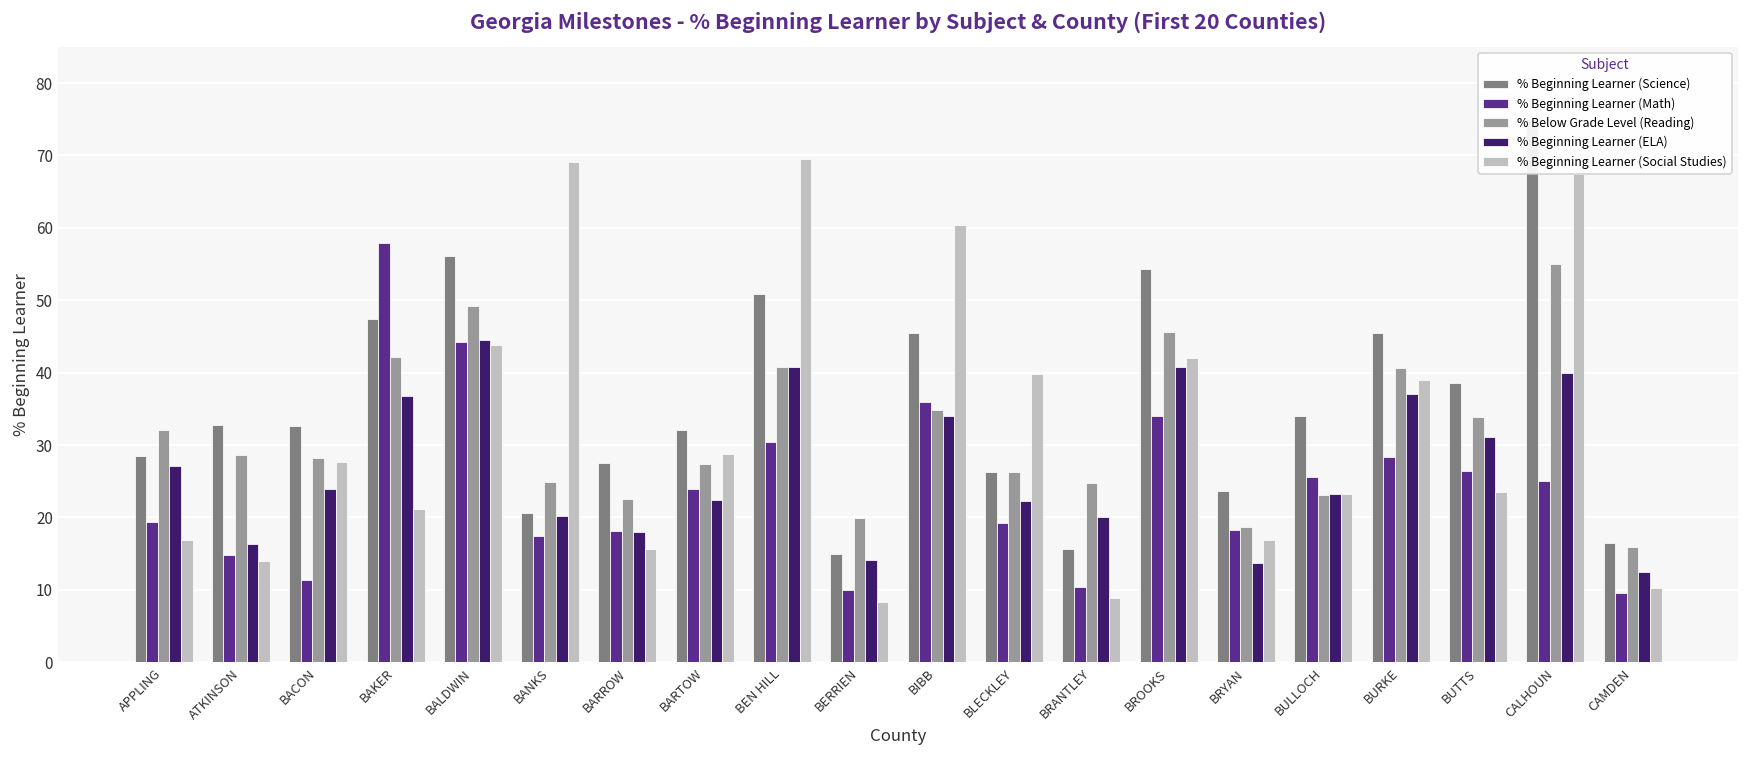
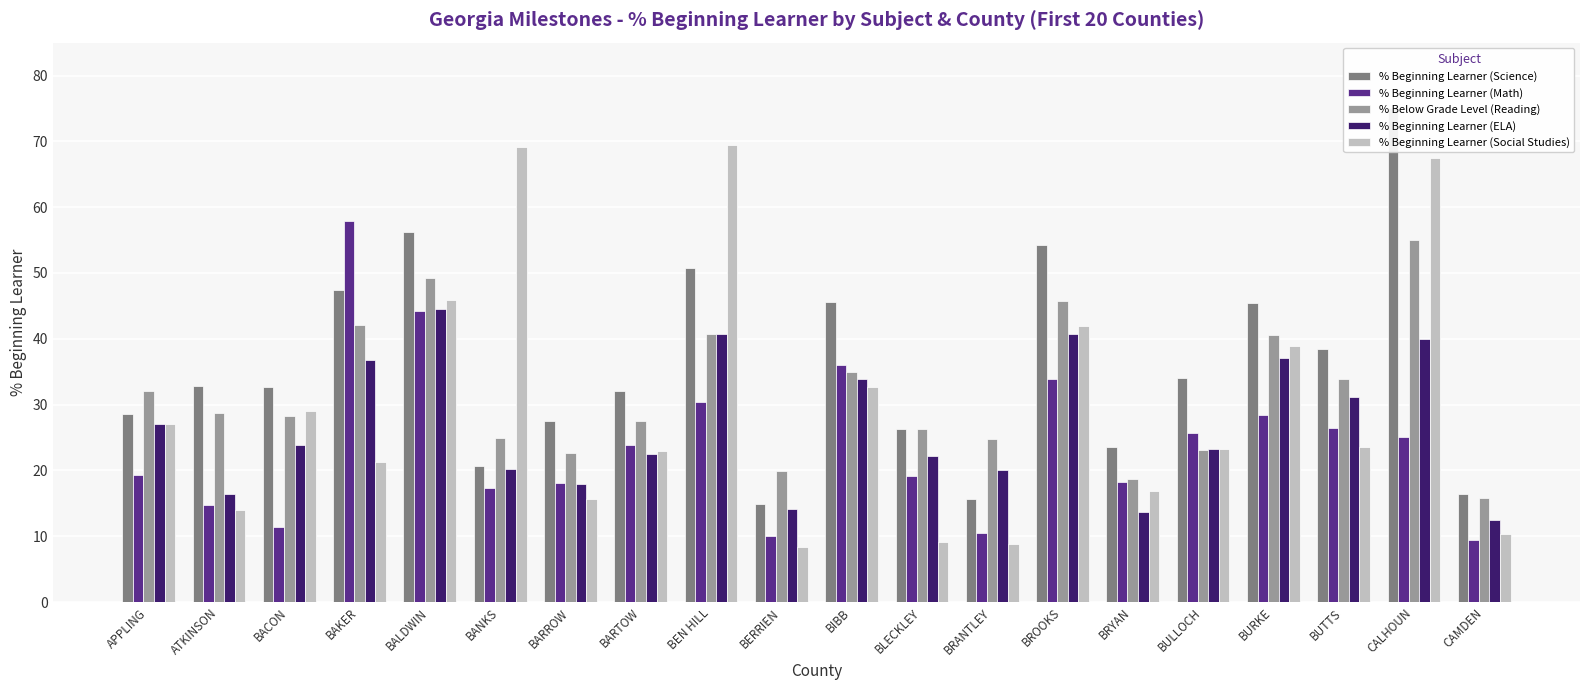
% Beginning Learner (Social Studies), APPLING: 17 -> 27
% Beginning Learner (Social Studies), BACON: 28 -> 29
% Beginning Learner (Social Studies), BALDWIN: 44 -> 46
% Beginning Learner (Social Studies), BARTOW: 29 -> 23
% Beginning Learner (Social Studies), BIBB: 60 -> 33
% Beginning Learner (Social Studies), BLECKLEY: 40 -> 9
